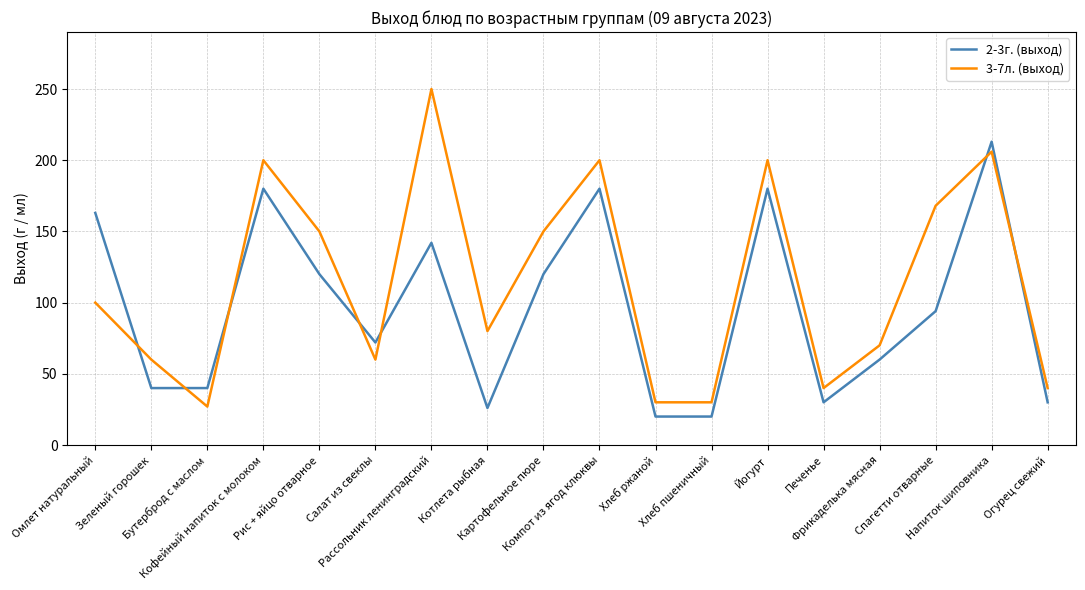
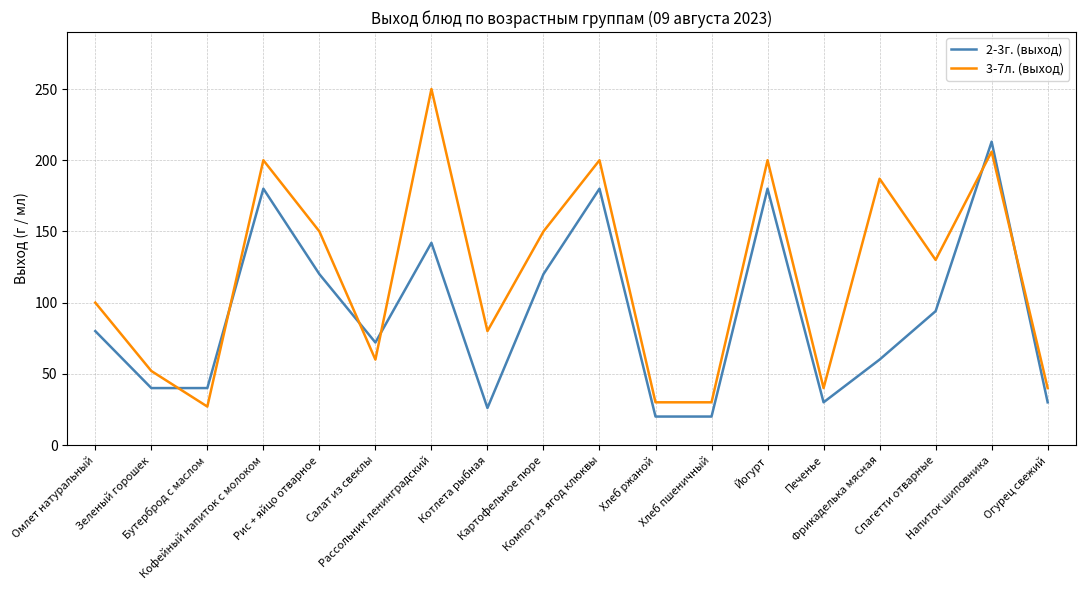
2-3г. (выход), Омлет натуральный: 163 -> 80
3-7л. (выход), Зеленый горошек: 60 -> 52
3-7л. (выход), Фрикаделька мясная: 70 -> 187
3-7л. (выход), Спагетти отварные: 168 -> 130
